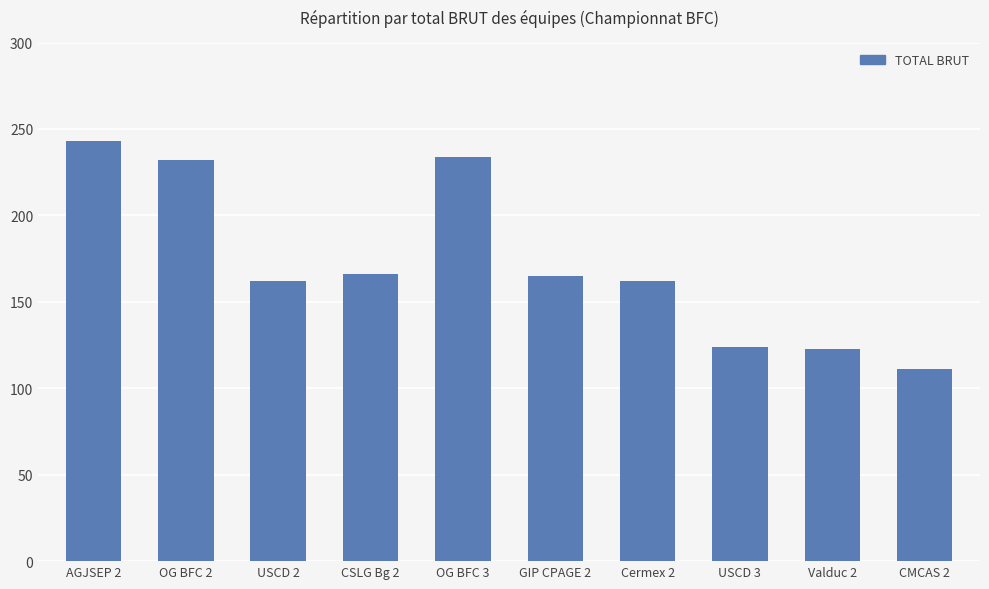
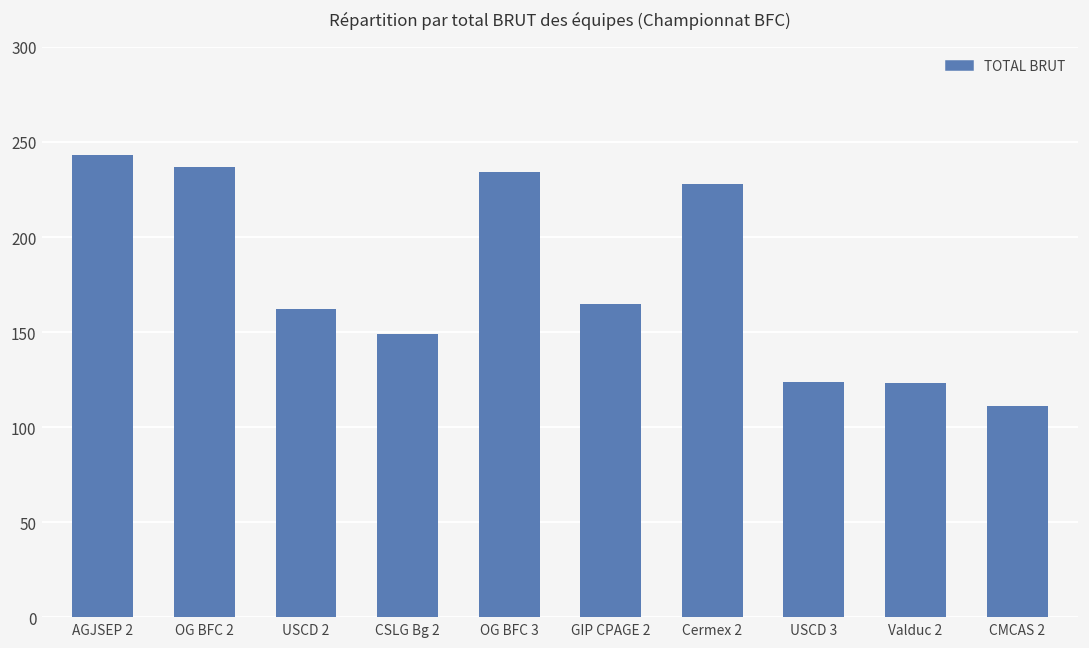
OG BFC 2: 232 -> 237
CSLG Bg 2: 166 -> 149
Cermex 2: 162 -> 228
